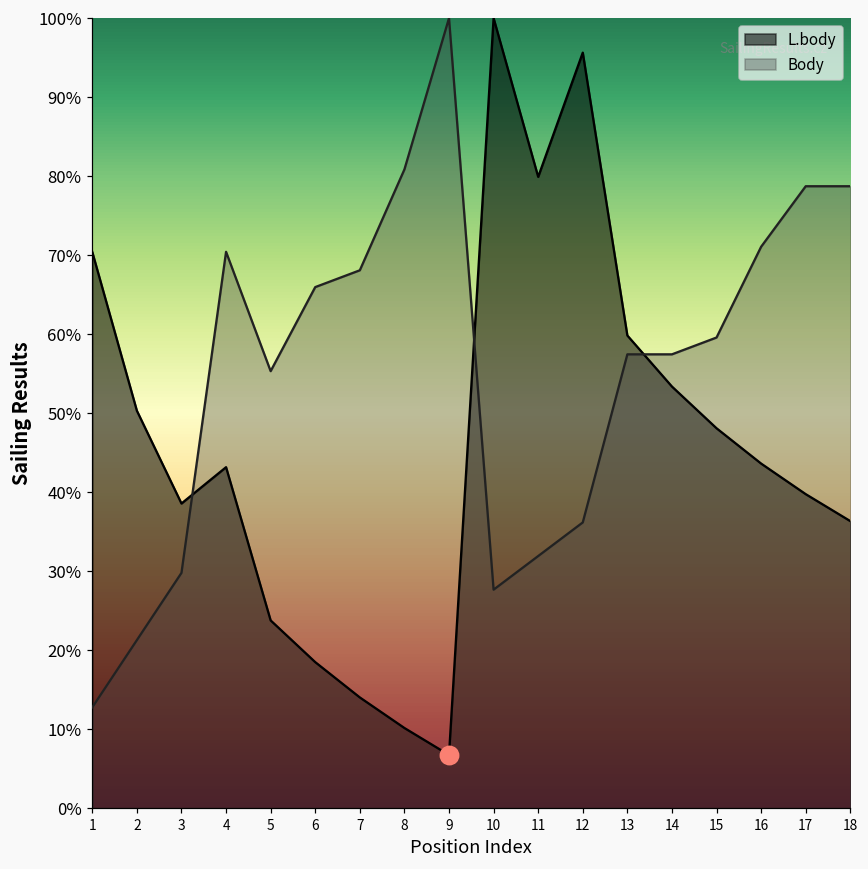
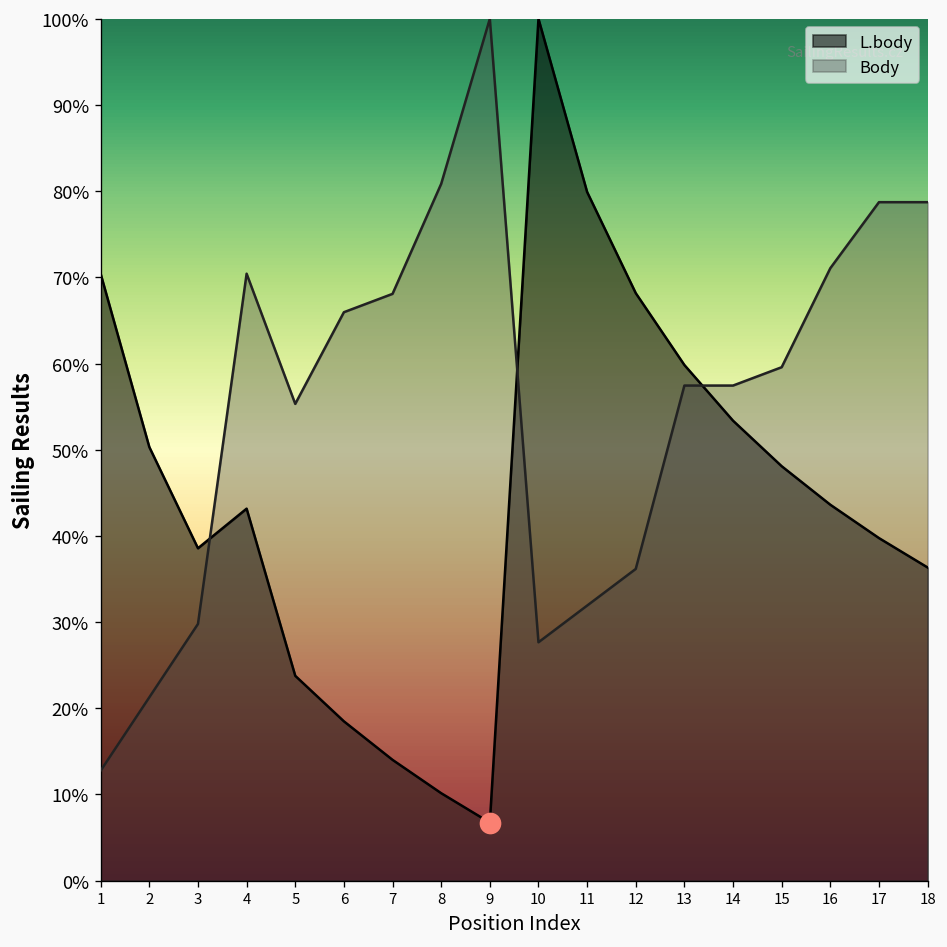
L.body, 12: 96% -> 68%
